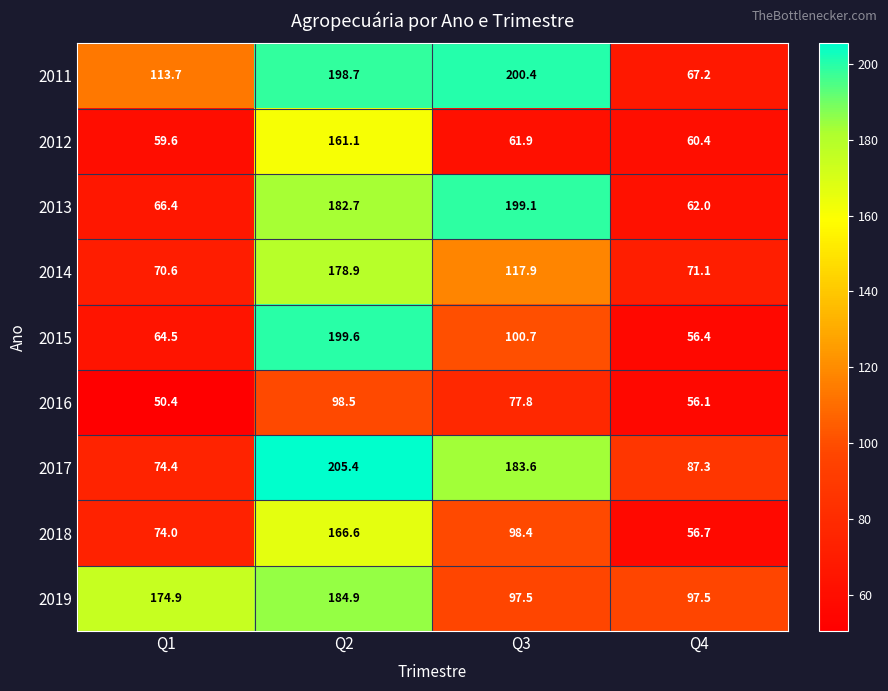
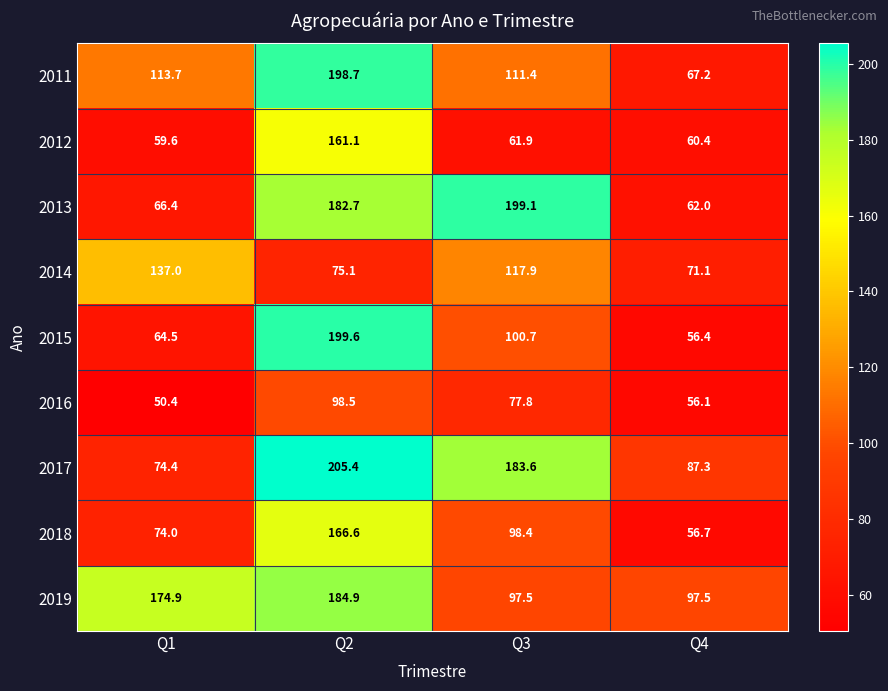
2011, Q3: 200.4 -> 111.4
2014, Q1: 70.6 -> 137.0
2014, Q2: 178.9 -> 75.1
